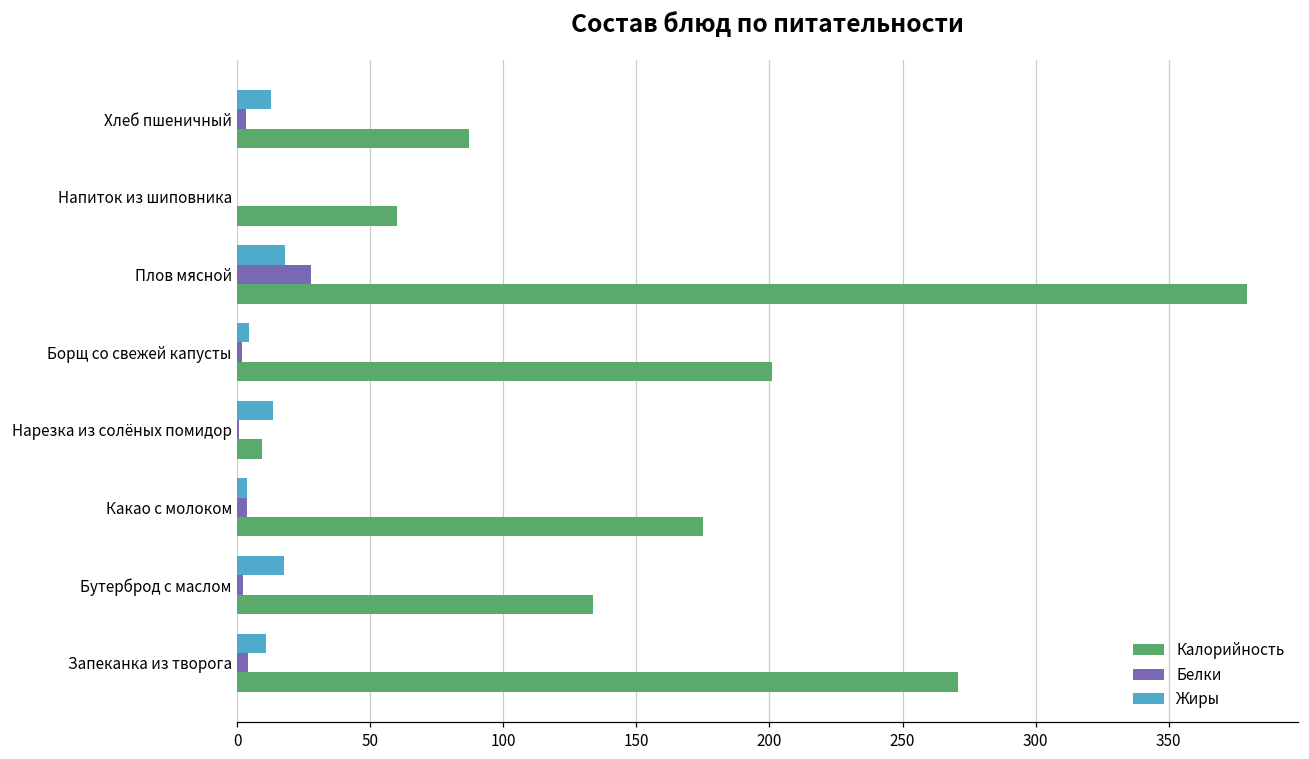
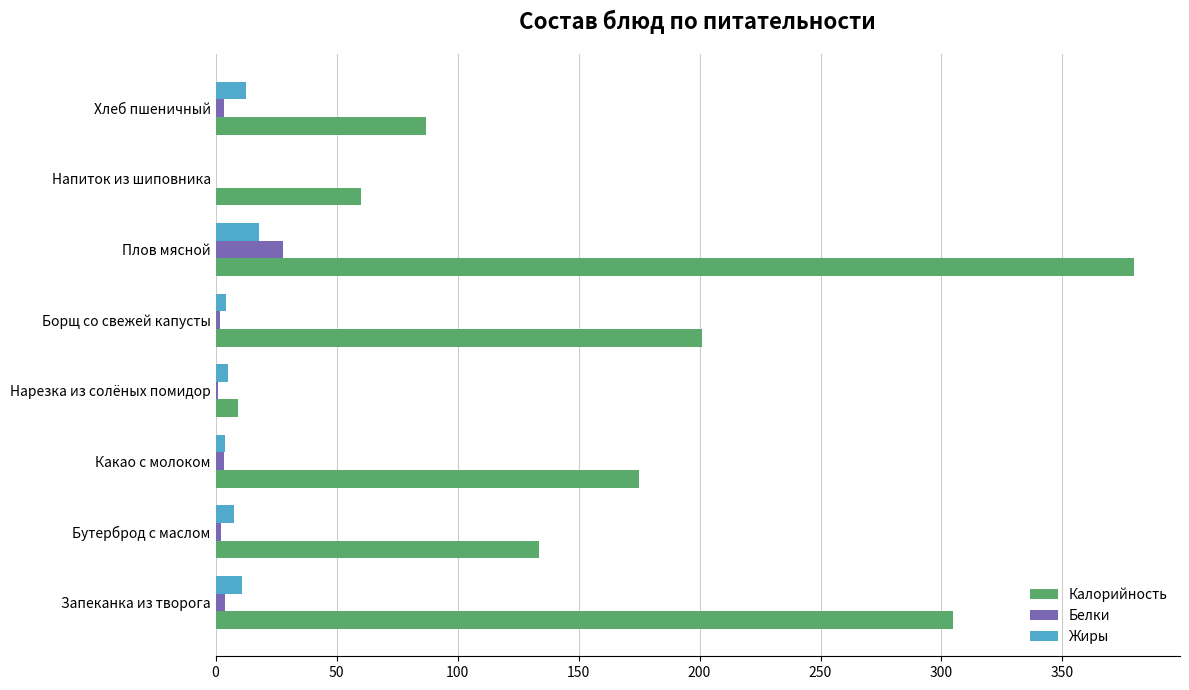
Жиры, Нарезка из солёных помидор: 13 -> 5
Жиры, Бутерброд с маслом: 18 -> 7
Калорийность, Запеканка из творога: 271 -> 305
